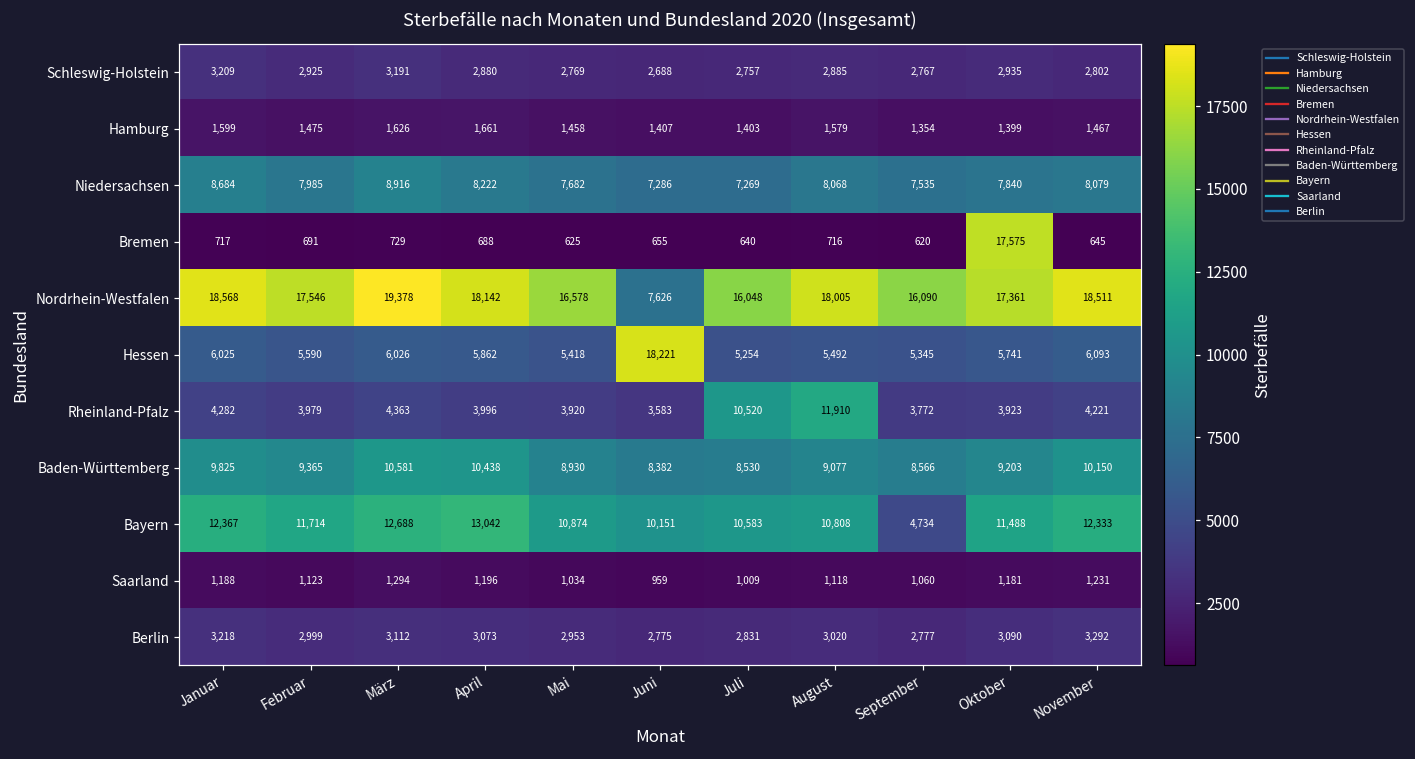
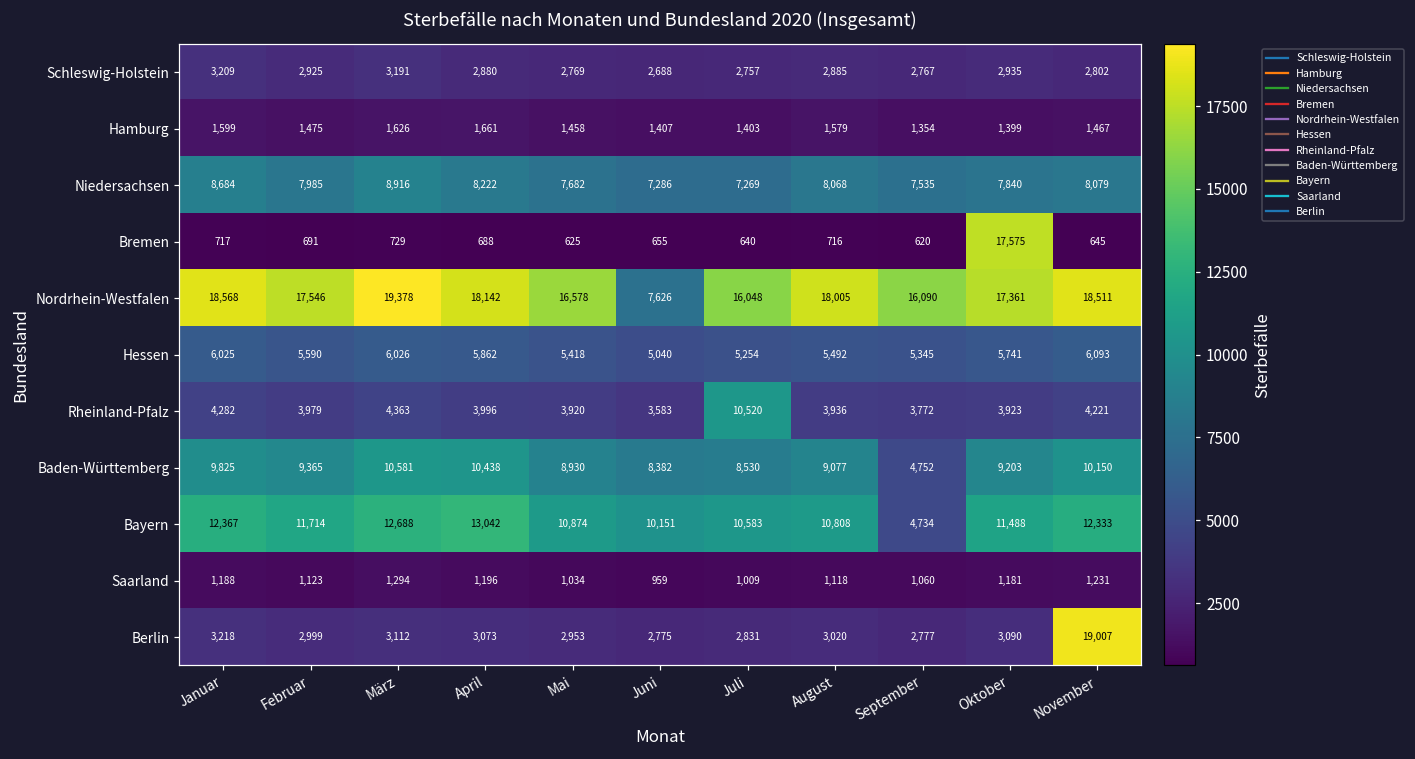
Hessen, Juni: 18,221 -> 5,040
Rheinland-Pfalz, August: 11,910 -> 3,936
Baden-Württemberg, September: 8,566 -> 4,752
Berlin, November: 3,292 -> 19,007
